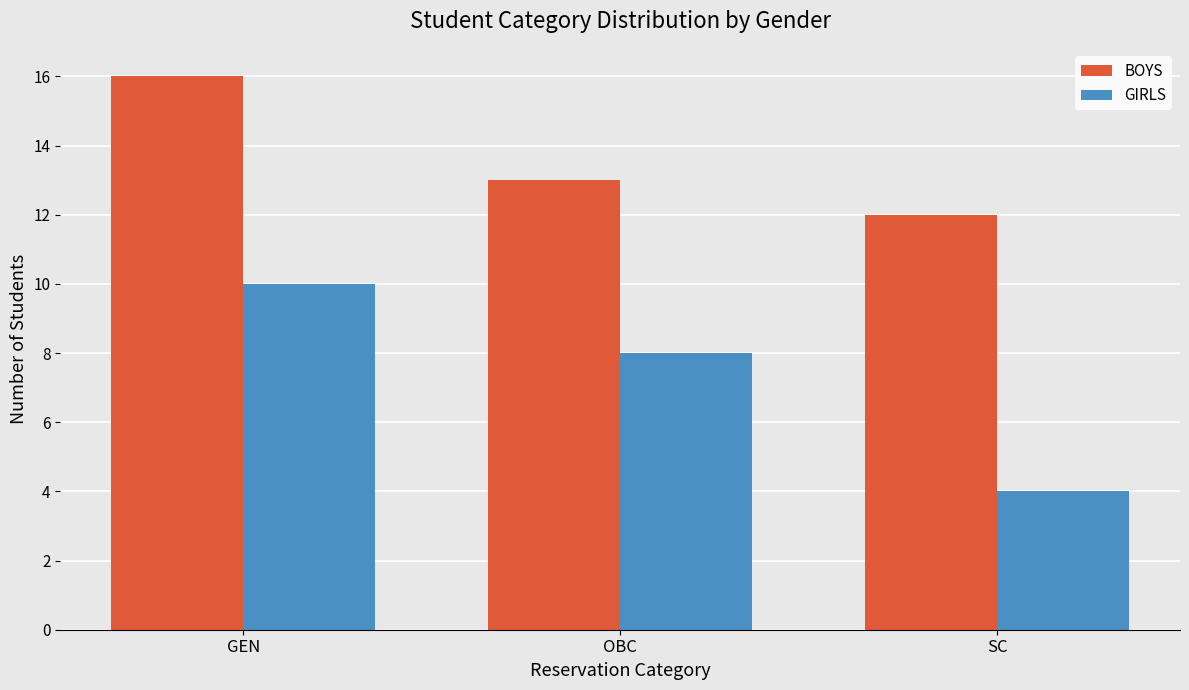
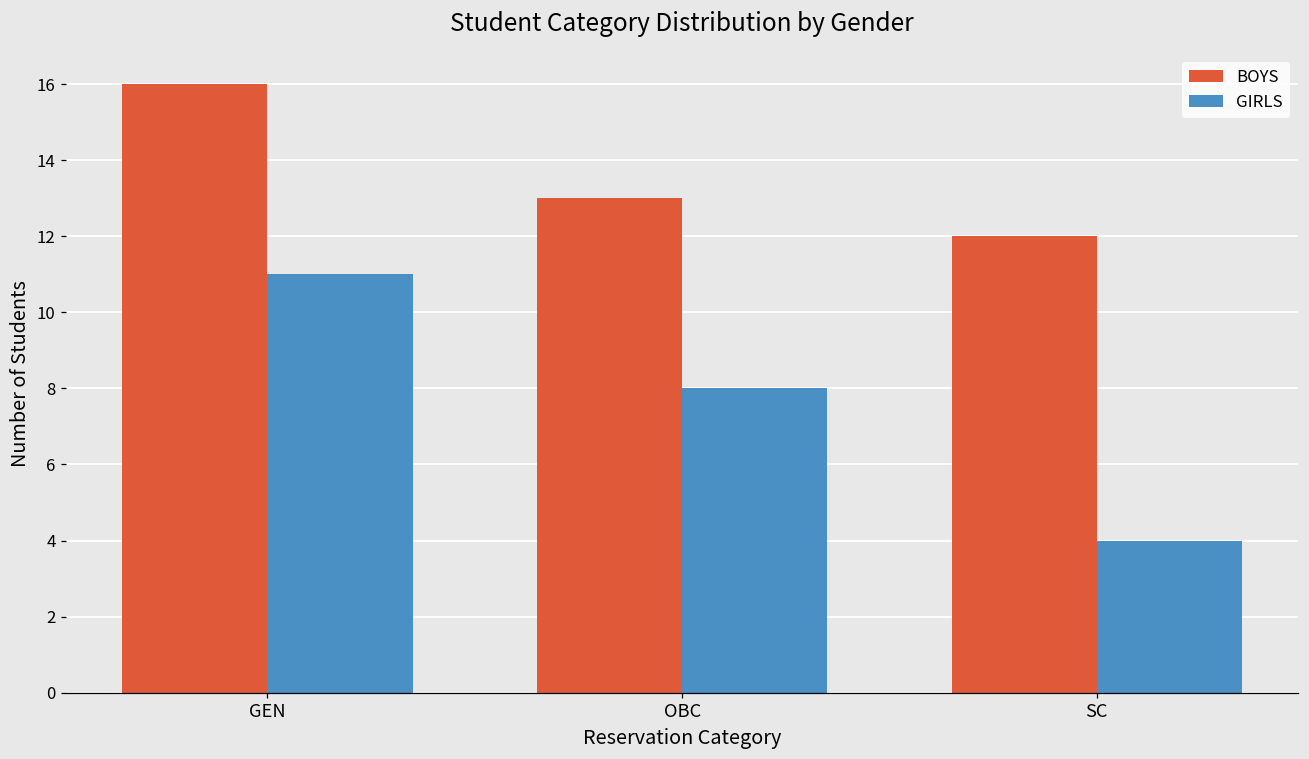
GIRLS, GEN: 10 -> 11
